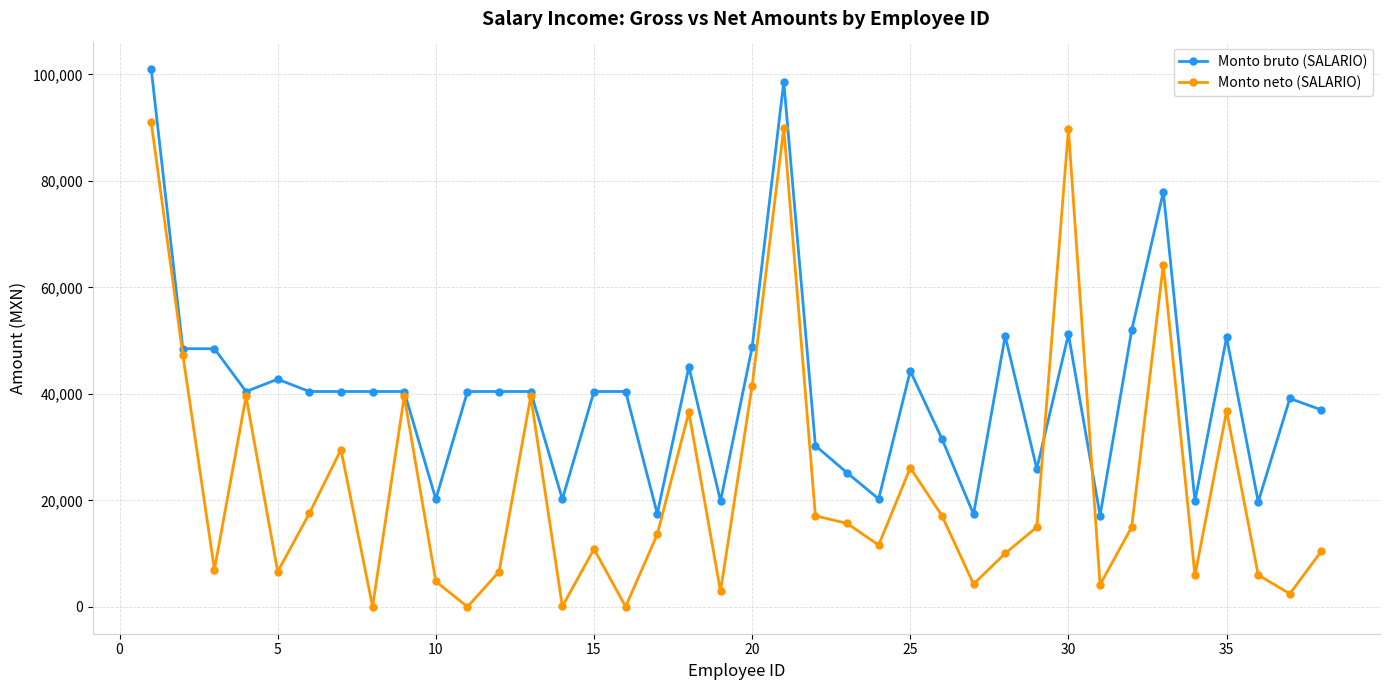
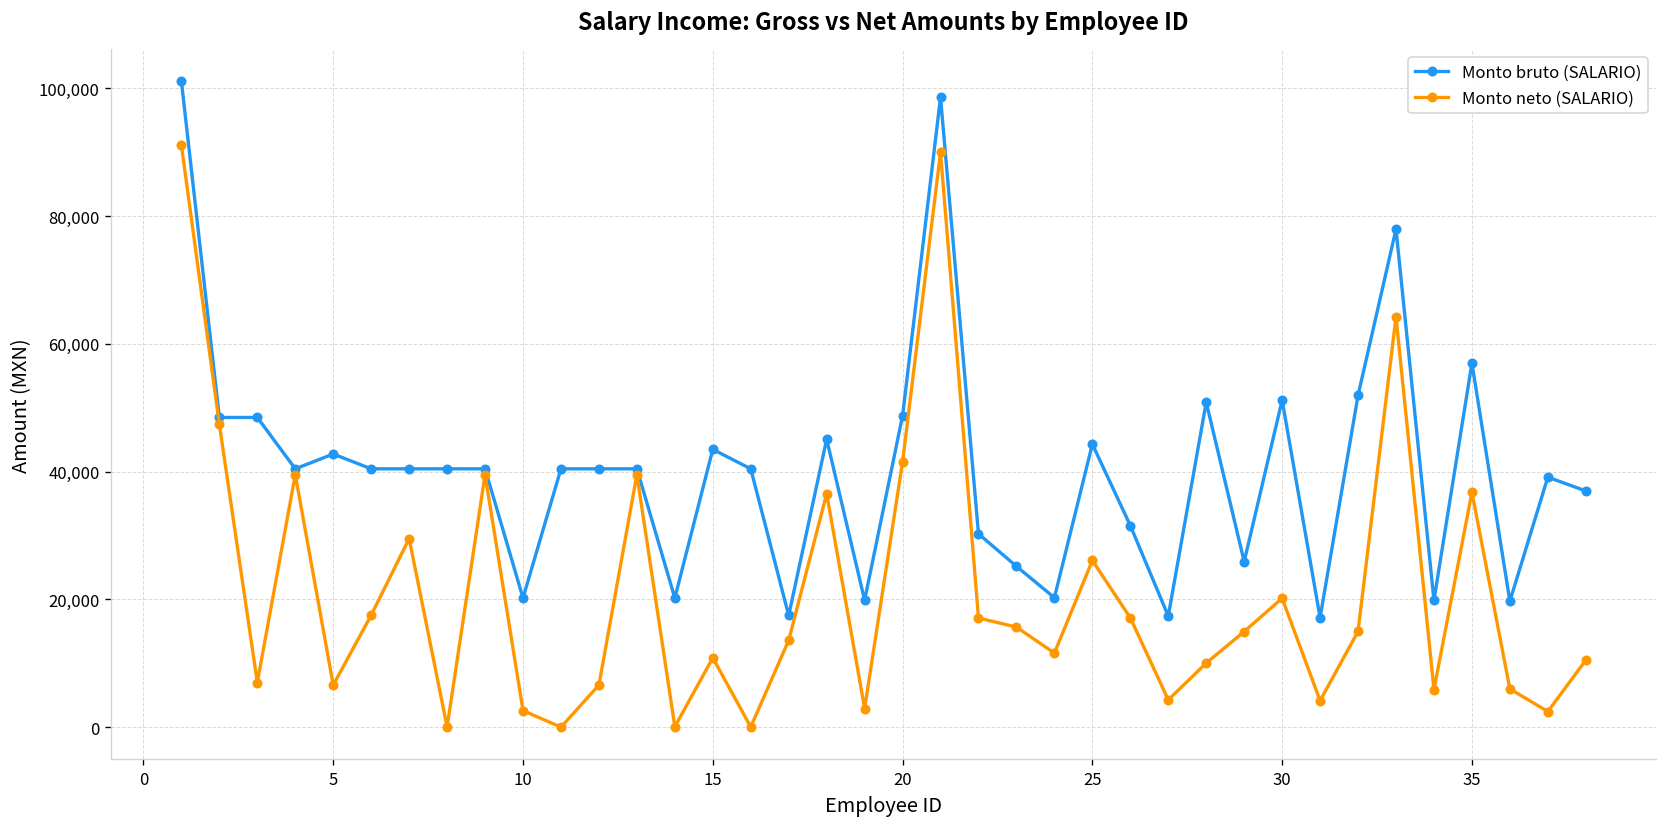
Monto neto (SALARIO), 10: 5,000 -> 3,000
Monto bruto (SALARIO), 15: 40,000 -> 43,000
Monto neto (SALARIO), 30: 90,000 -> 20,000
Monto bruto (SALARIO), 35: 51,000 -> 57,000
